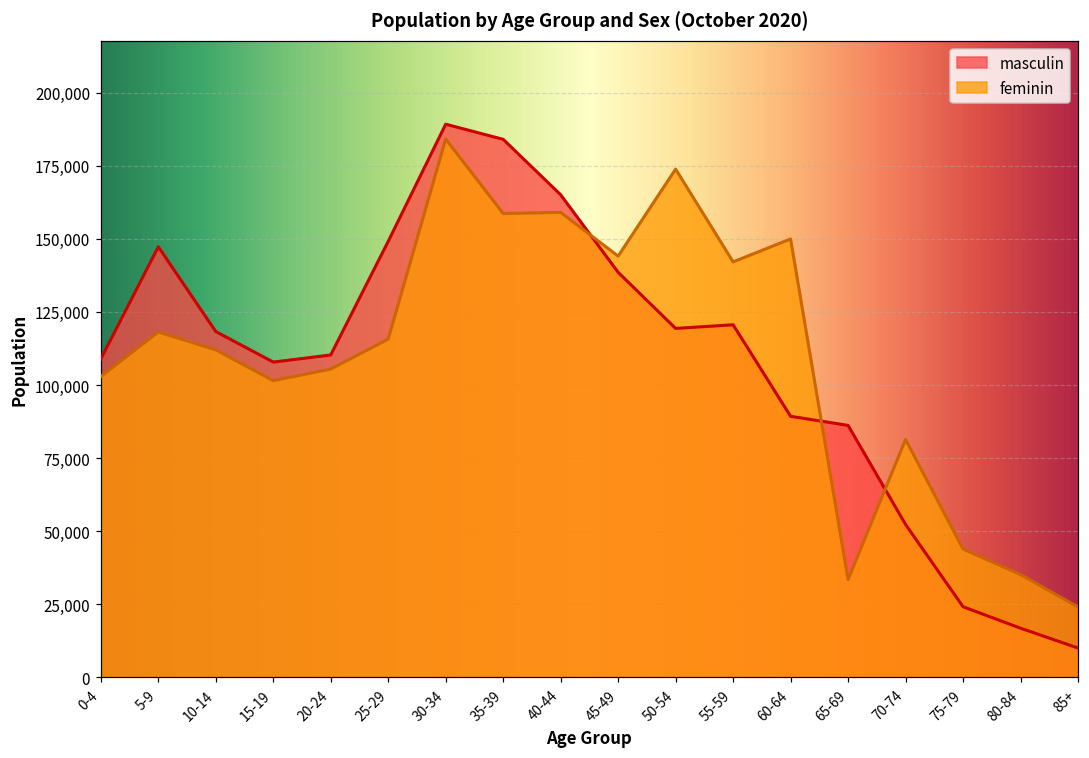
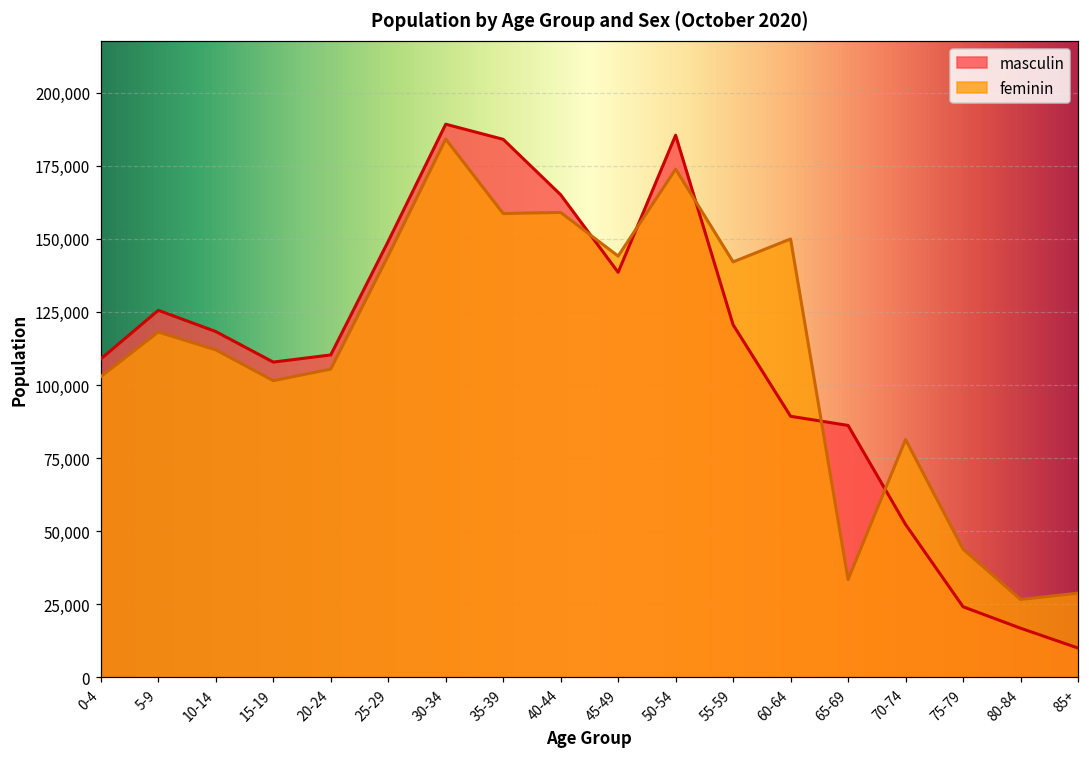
masculin, 5-9: 147,000 -> 126,000
feminin, 25-29: 116,000 -> 144,000
masculin, 50-54: 119,000 -> 185,000
feminin, 80-84: 35,000 -> 27,000
feminin, 85+: 24,000 -> 29,000
